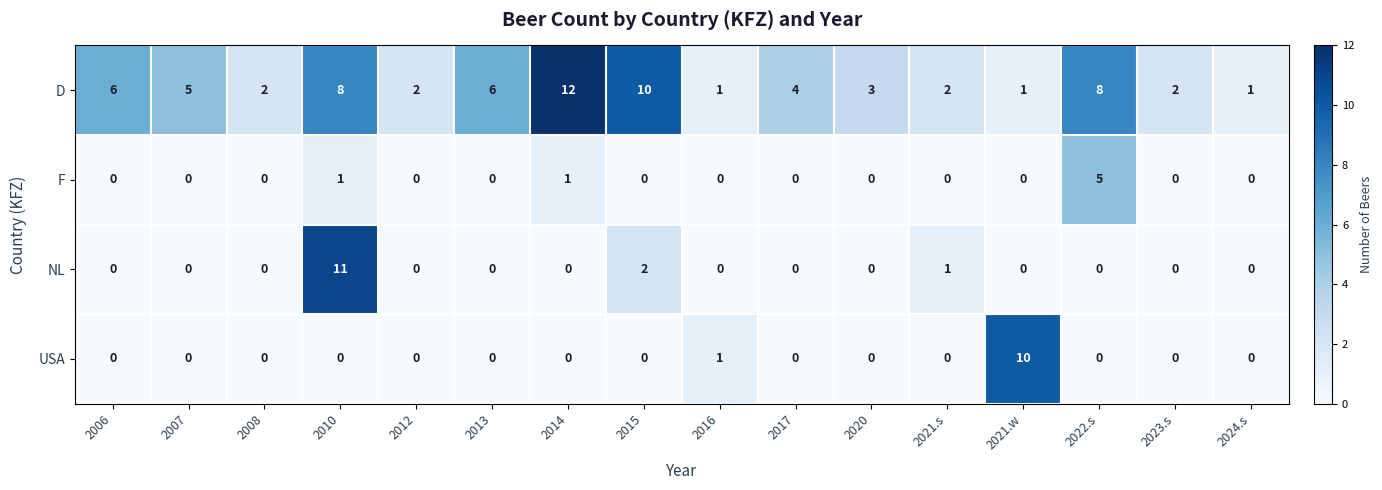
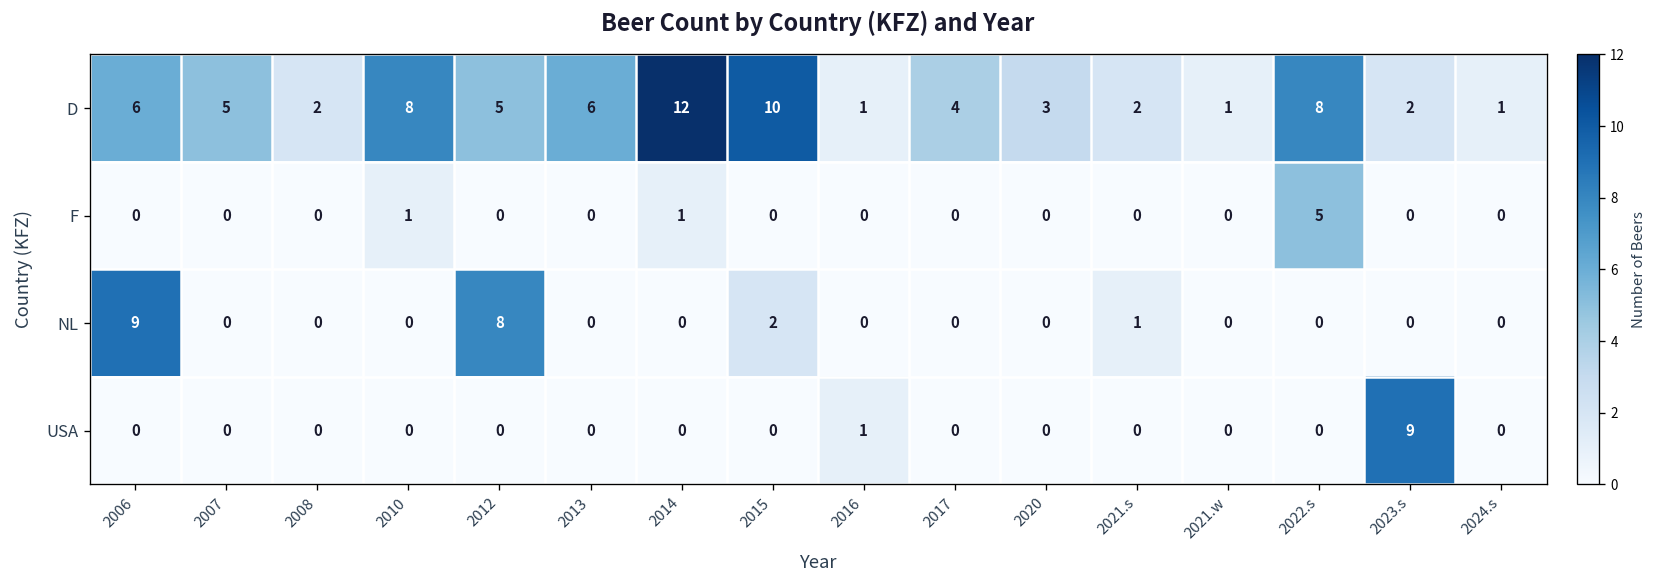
D, 2012: 2 -> 5
NL, 2006: 0 -> 9
NL, 2010: 11 -> 0
NL, 2012: 0 -> 8
USA, 2021.w: 10 -> 0
USA, 2023.s: 0 -> 9
